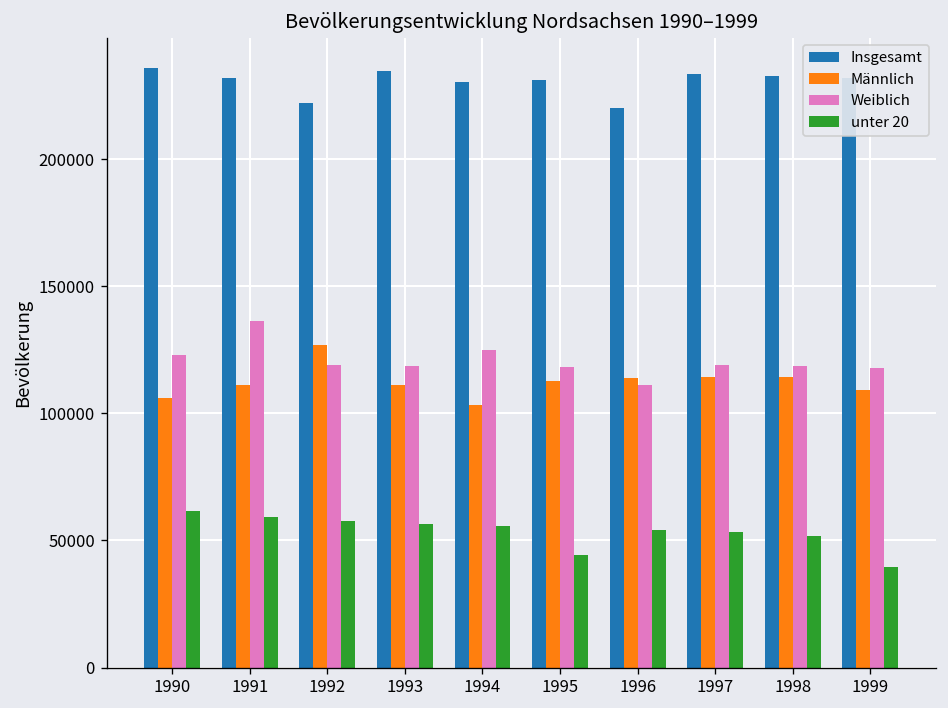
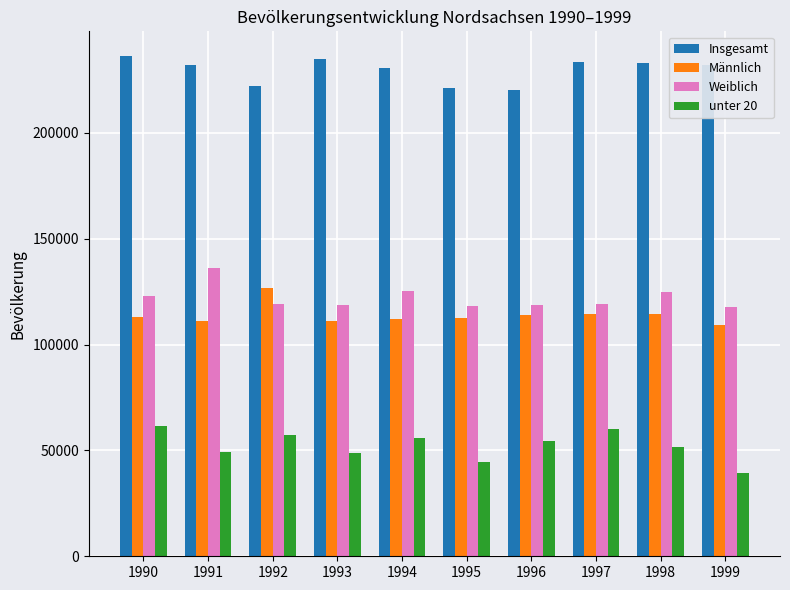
Männlich, 1990: 106000 -> 113000
unter 20, 1991: 59000 -> 49000
unter 20, 1993: 57000 -> 49000
Männlich, 1994: 103000 -> 112000
Insgesamt, 1995: 231000 -> 221000
Weiblich, 1996: 111000 -> 119000
unter 20, 1997: 53000 -> 60000
Weiblich, 1998: 119000 -> 125000
